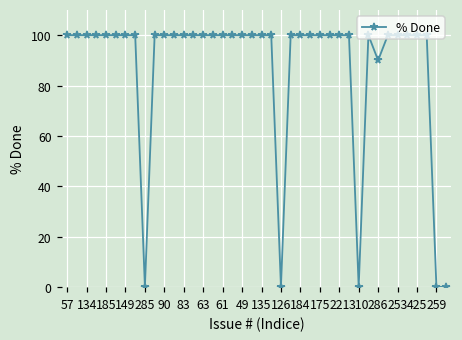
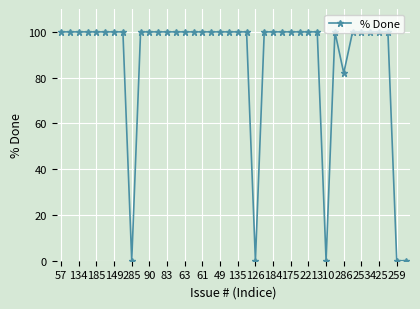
286: 90 -> 82
